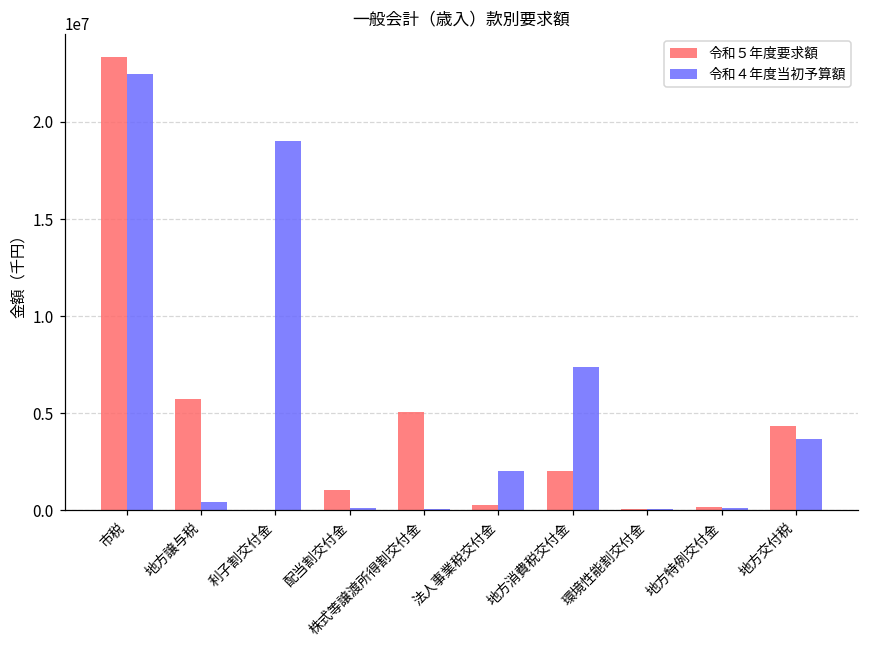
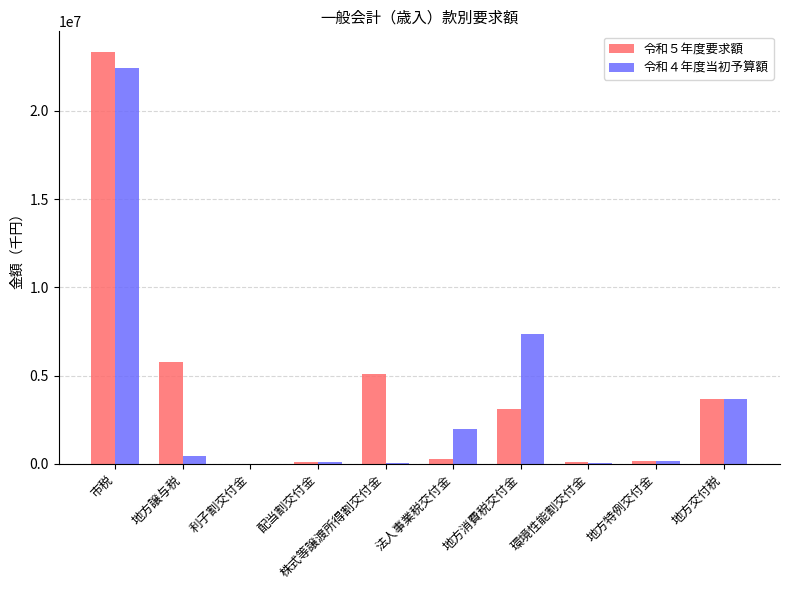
令和４年度当初予算額, 利子割交付金: 19000000 -> 0
令和５年度要求額, 配当割交付金: 1000000 -> 100000
令和５年度要求額, 地方消費税交付金: 2000000 -> 3100000
令和５年度要求額, 地方交付税: 4400000 -> 3700000
